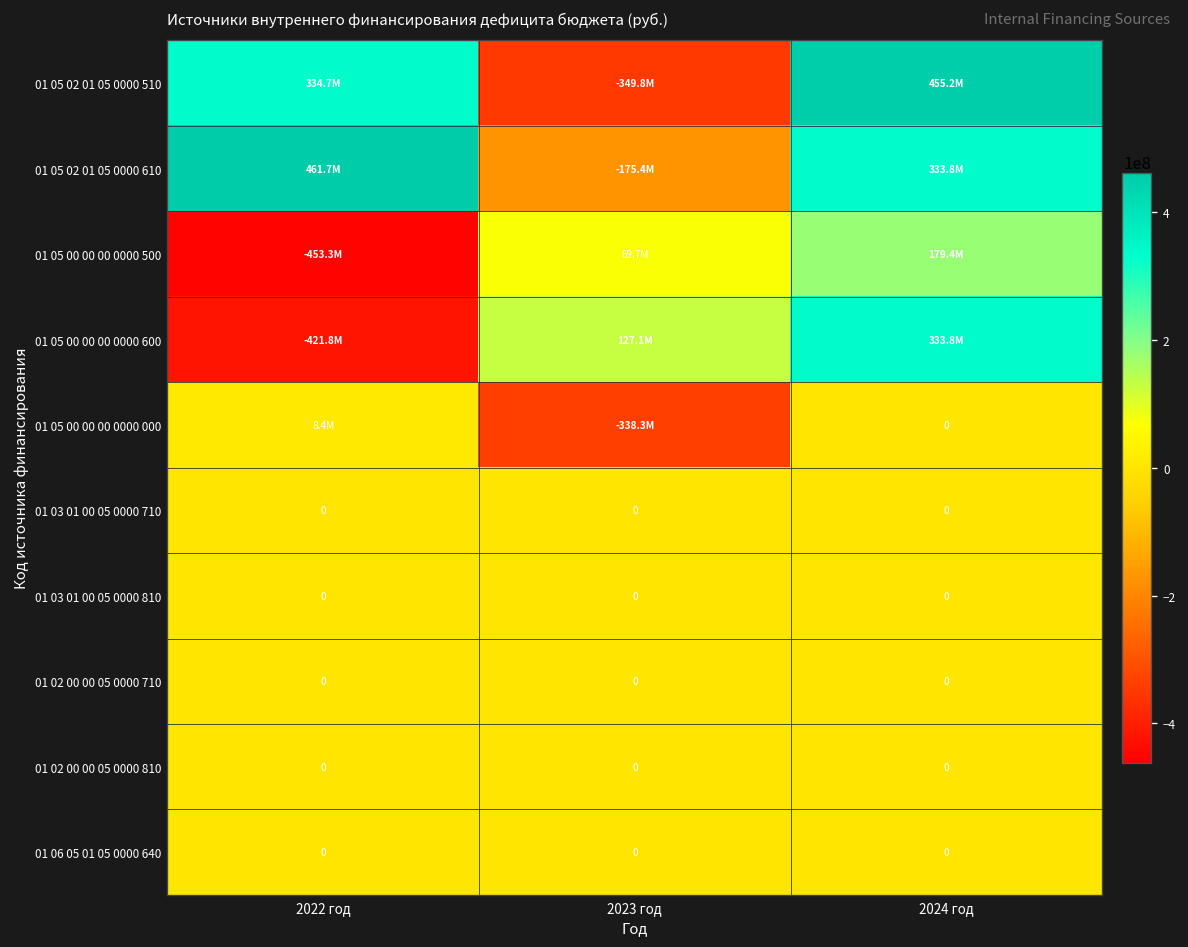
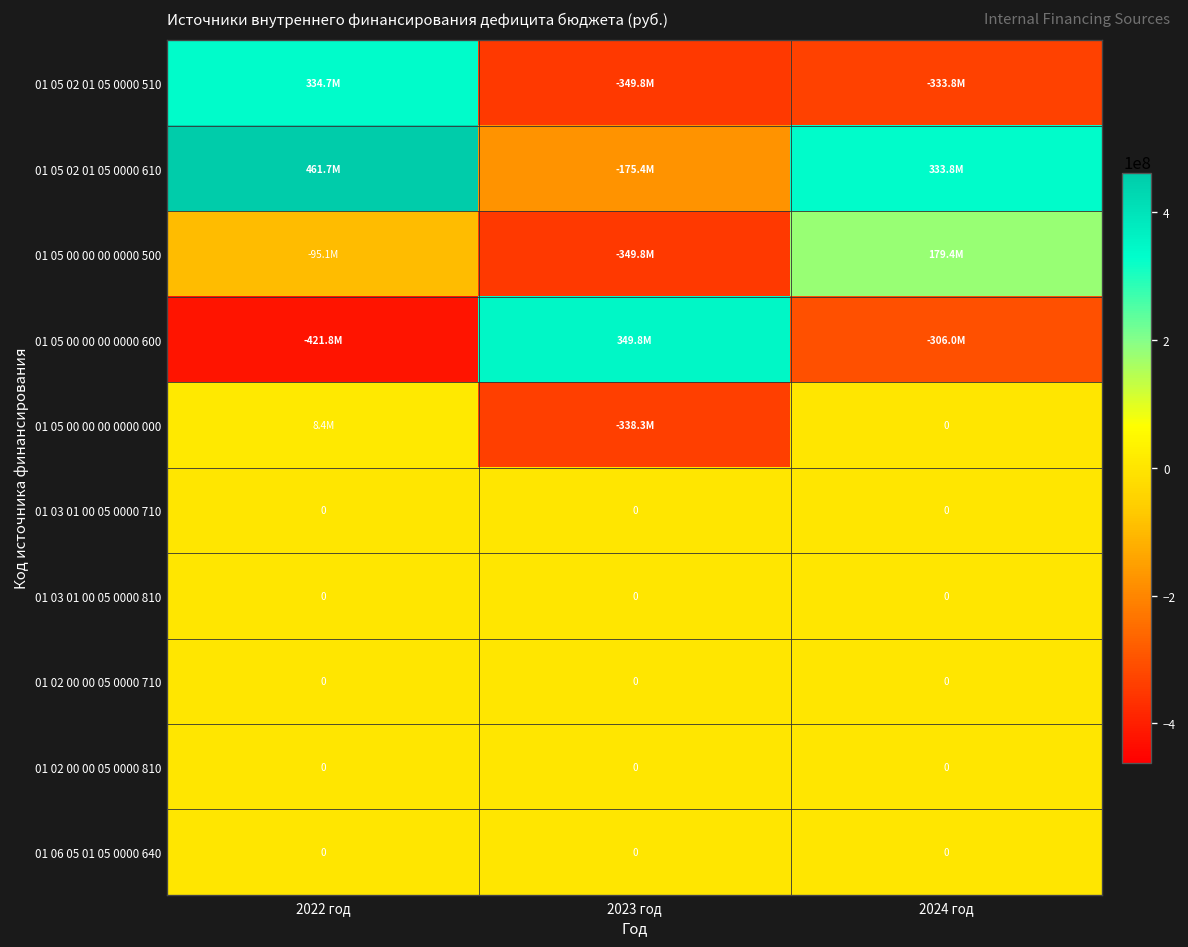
01 05 02 01 05 0000 510, 2024 год: 455.2M -> -333.8M
01 05 00 00 00 0000 500, 2022 год: -453.3M -> -95.1M
01 05 00 00 00 0000 500, 2023 год: 69.7M -> -349.8M
01 05 00 00 00 0000 600, 2023 год: 127.1M -> 349.8M
01 05 00 00 00 0000 600, 2024 год: 333.8M -> -306.0M
